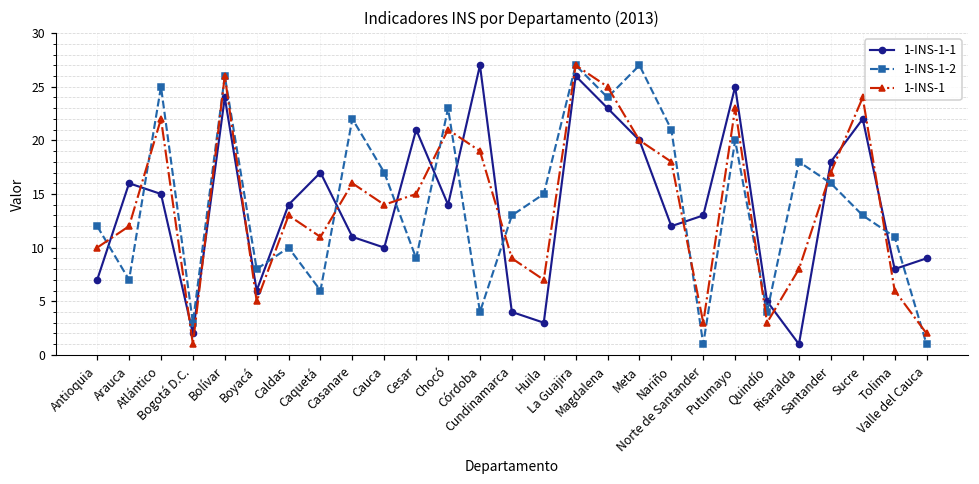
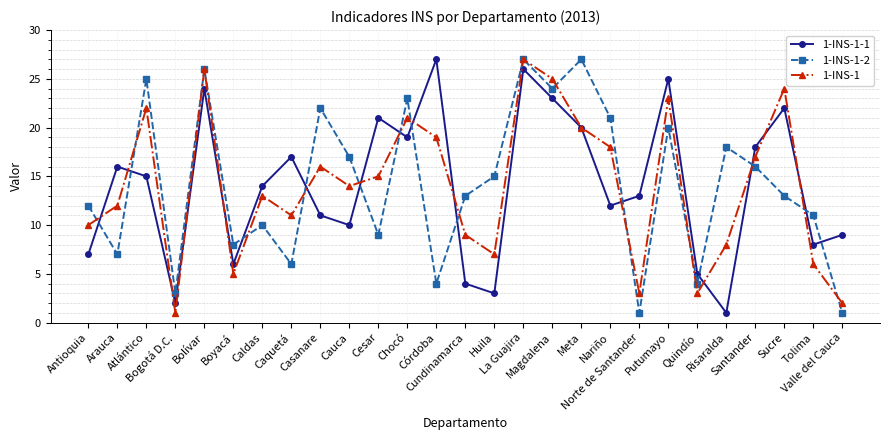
1-INS-1-1, Chocó: 14 -> 19
